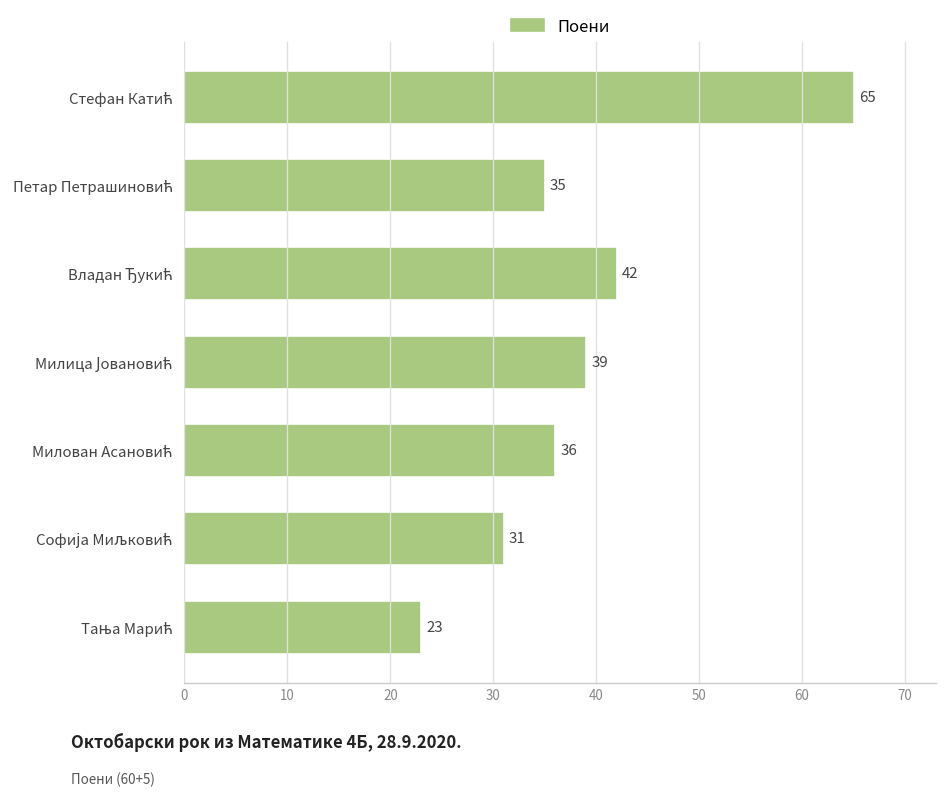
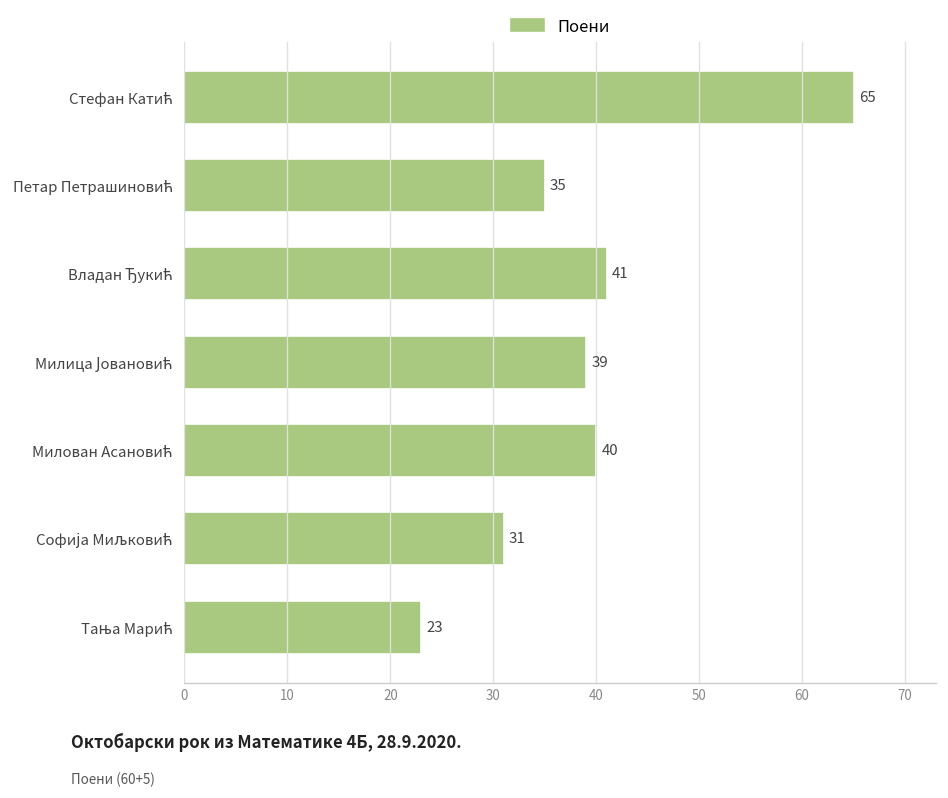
Владан Ђукић: 42 -> 41
Милован Асановић: 36 -> 40
